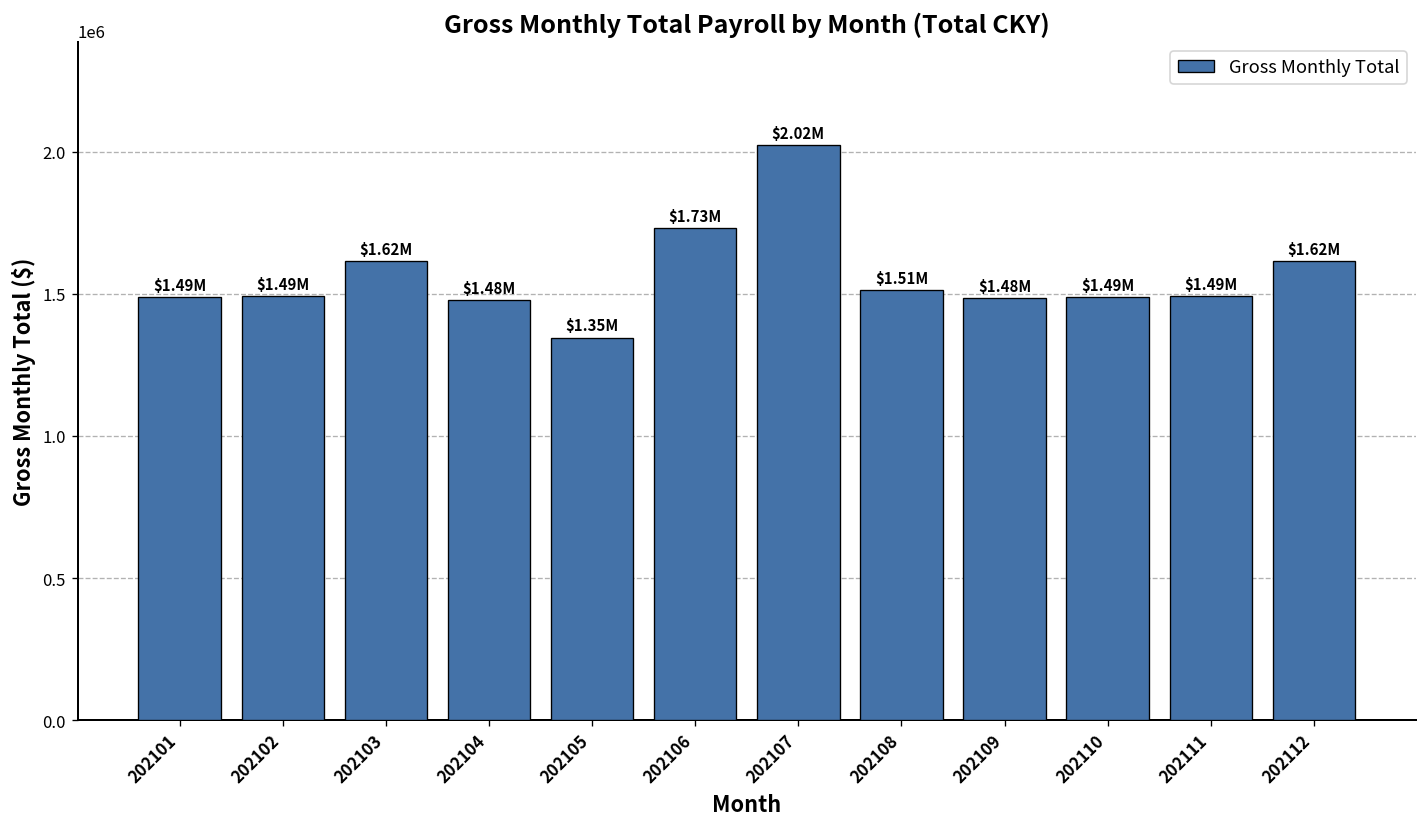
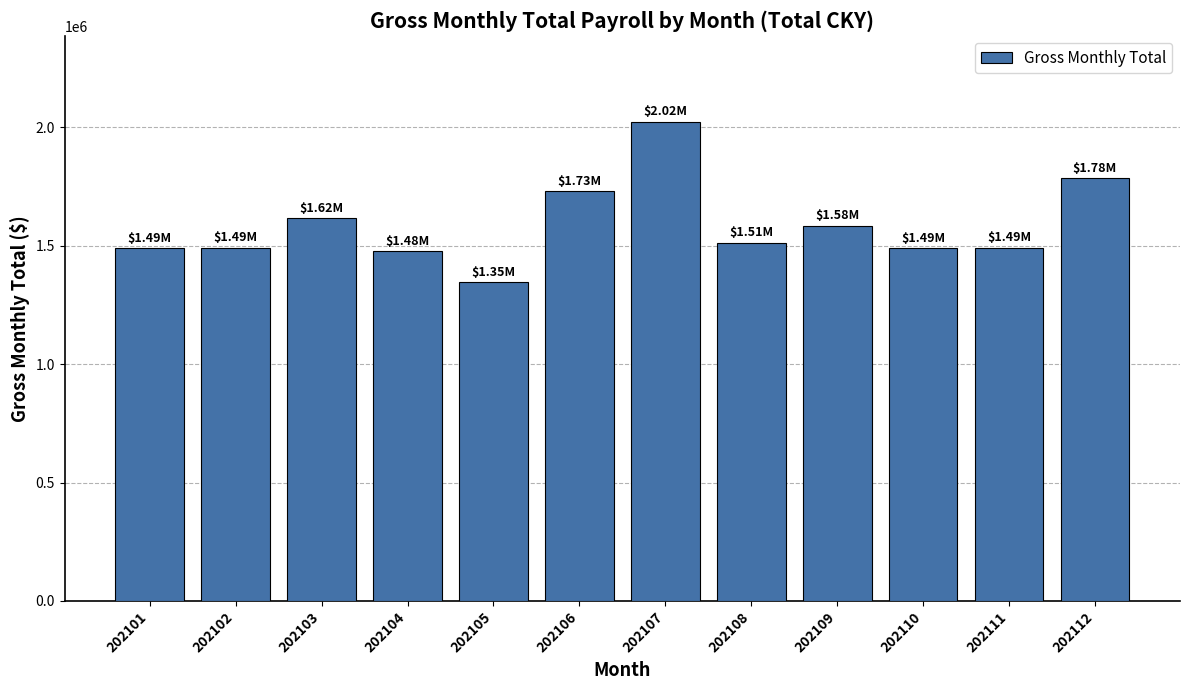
202109: $1.48M -> $1.58M
202112: $1.62M -> $1.78M
